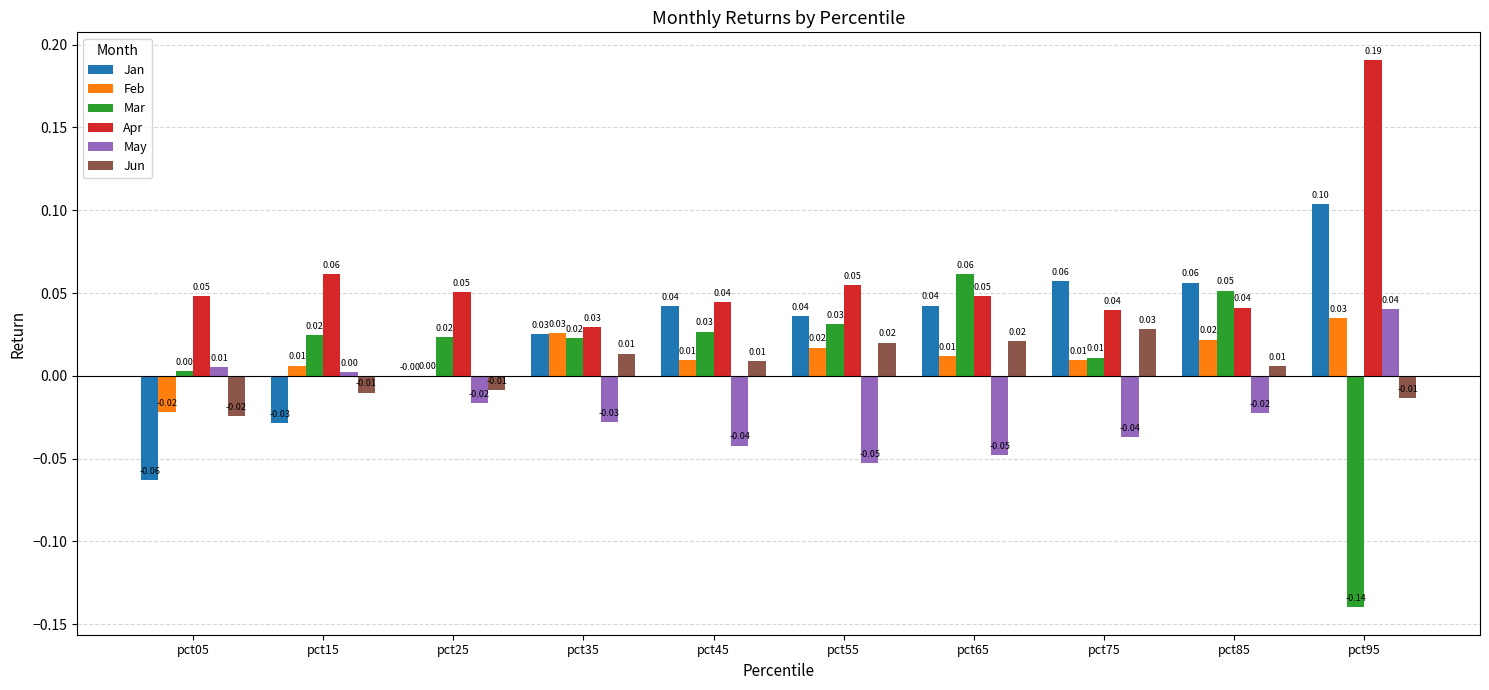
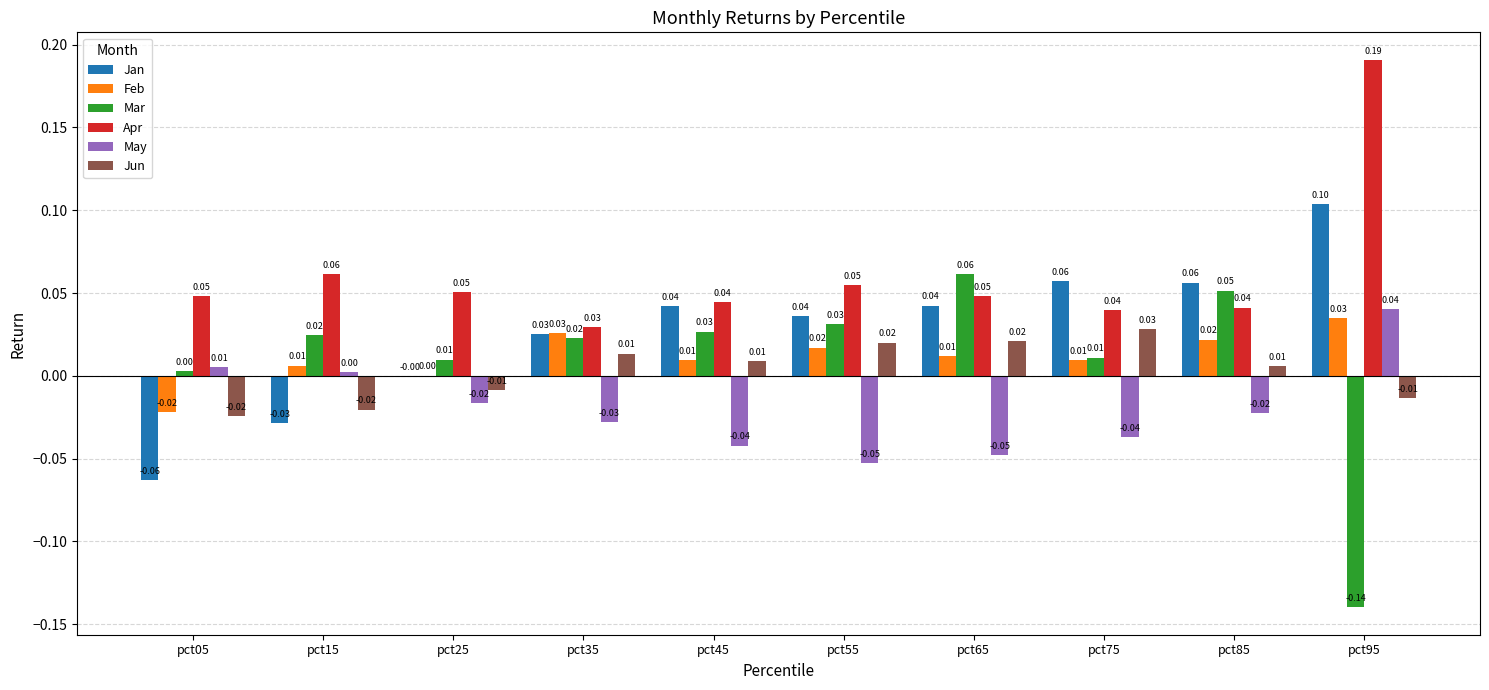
Jun, pct15: -0.01 -> -0.02
Mar, pct25: 0.02 -> 0.01
